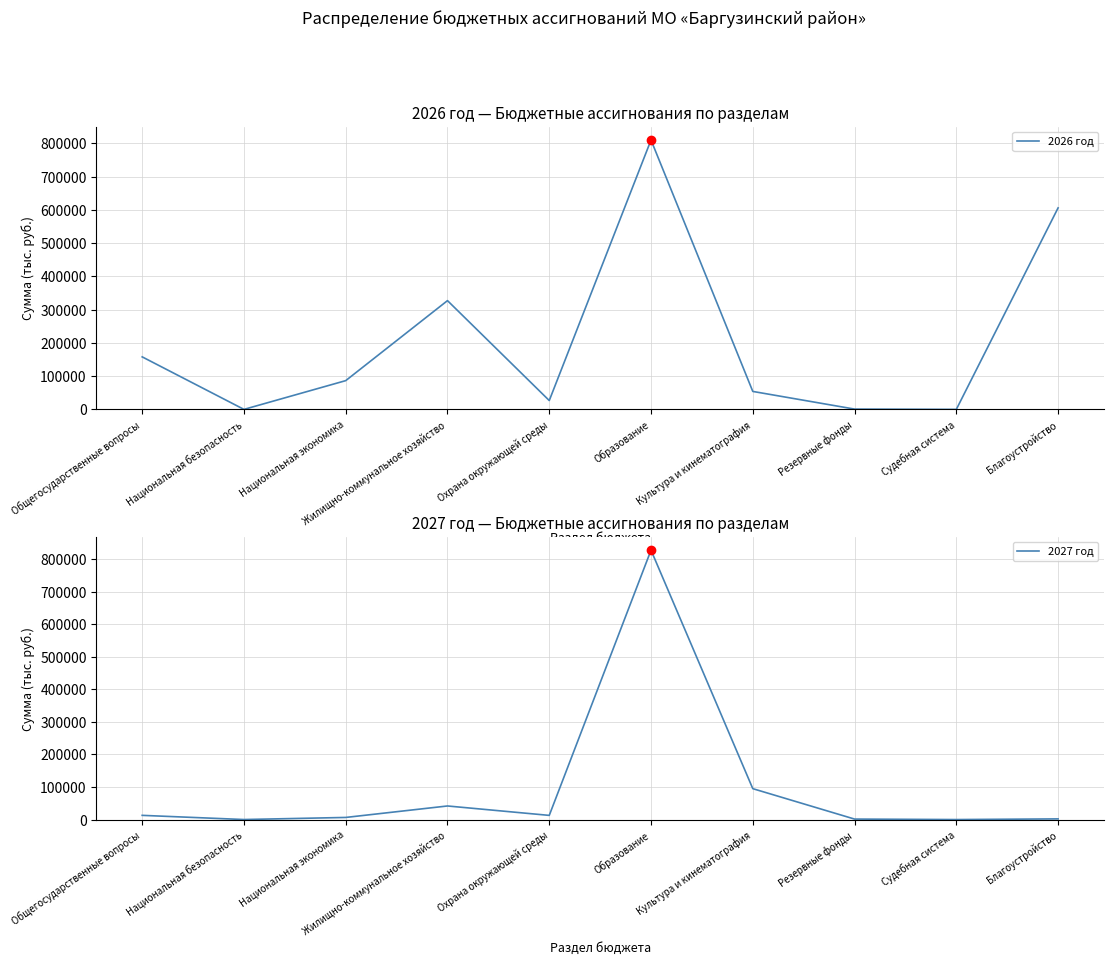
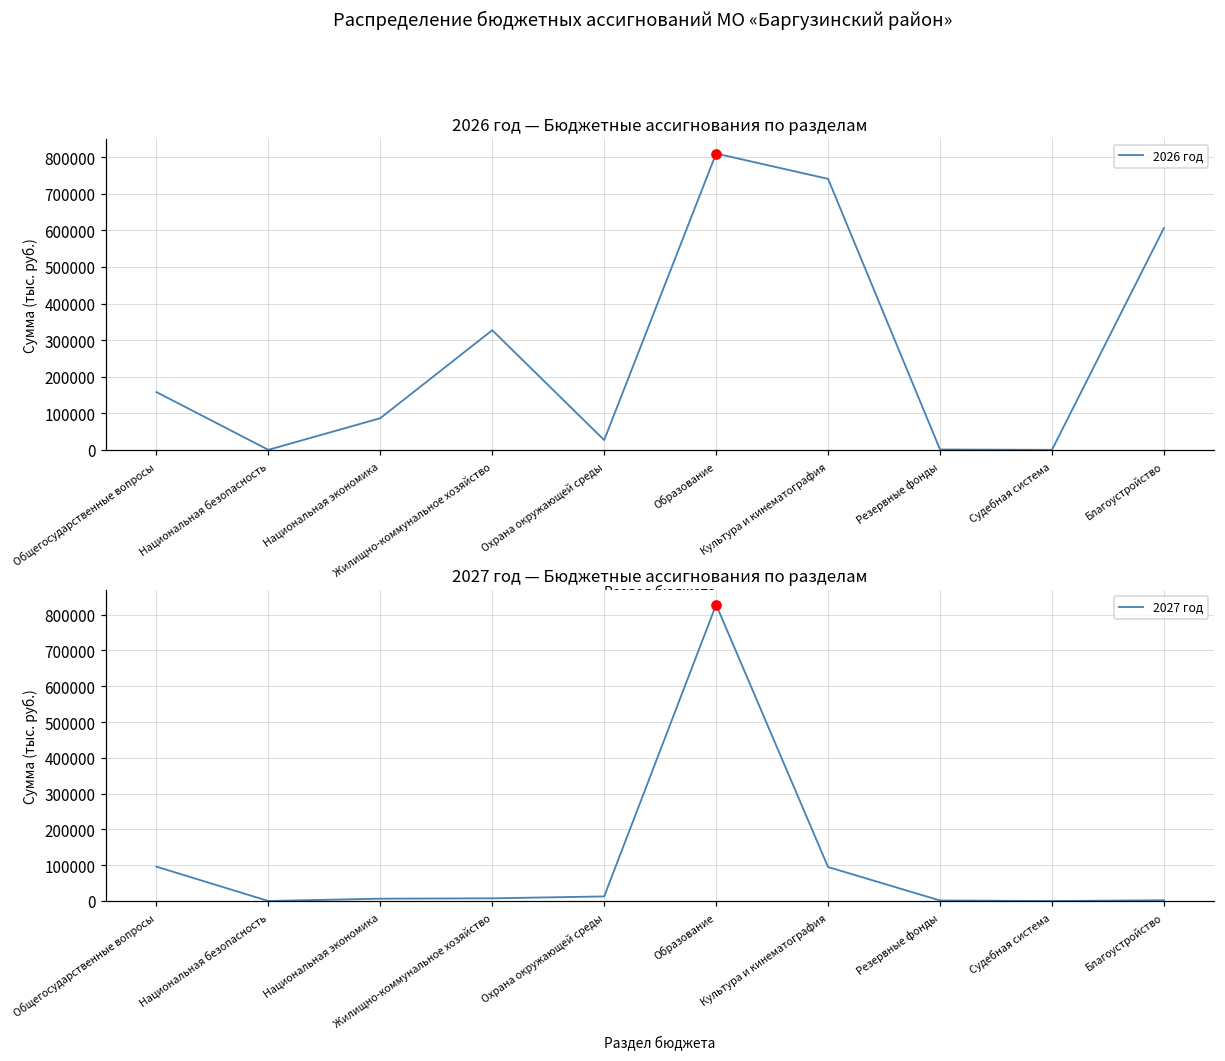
2026 год — Бюджетные ассигнования по разделам, 2026 год, Культура и кинематография: 50000 -> 740000
2027 год — Бюджетные ассигнования по разделам, 2027 год, Общегосударственные вопросы: 10000 -> 100000
2027 год — Бюджетные ассигнования по разделам, 2027 год, Жилищно-коммунальное хозяйство: 40000 -> 10000
